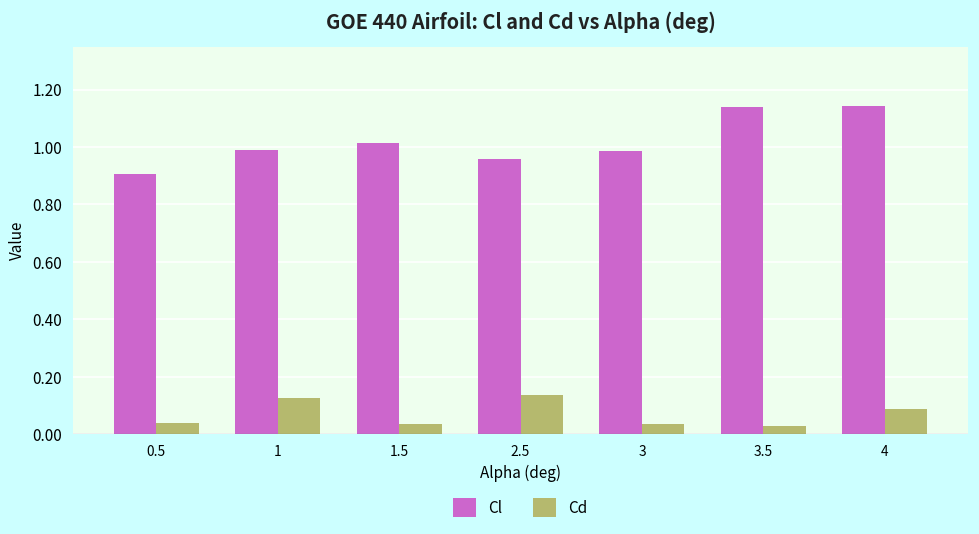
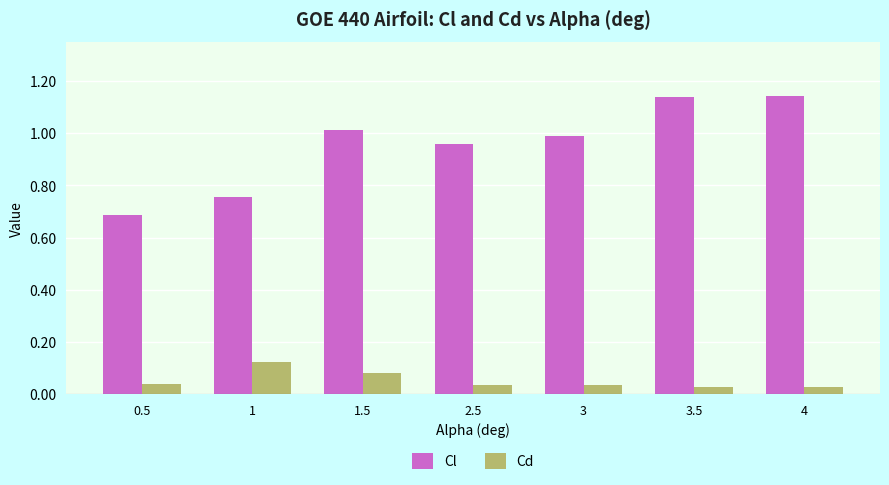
Cl, 0.5: 0.91 -> 0.69
Cl, 1: 0.99 -> 0.76
Cd, 1.5: 0.04 -> 0.08
Cd, 2.5: 0.14 -> 0.04
Cd, 4: 0.09 -> 0.03
